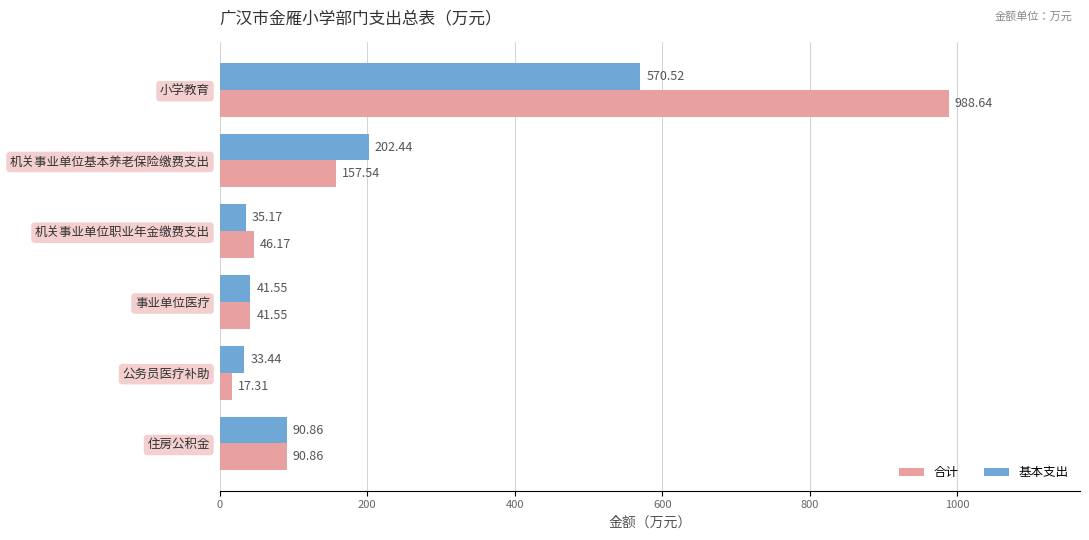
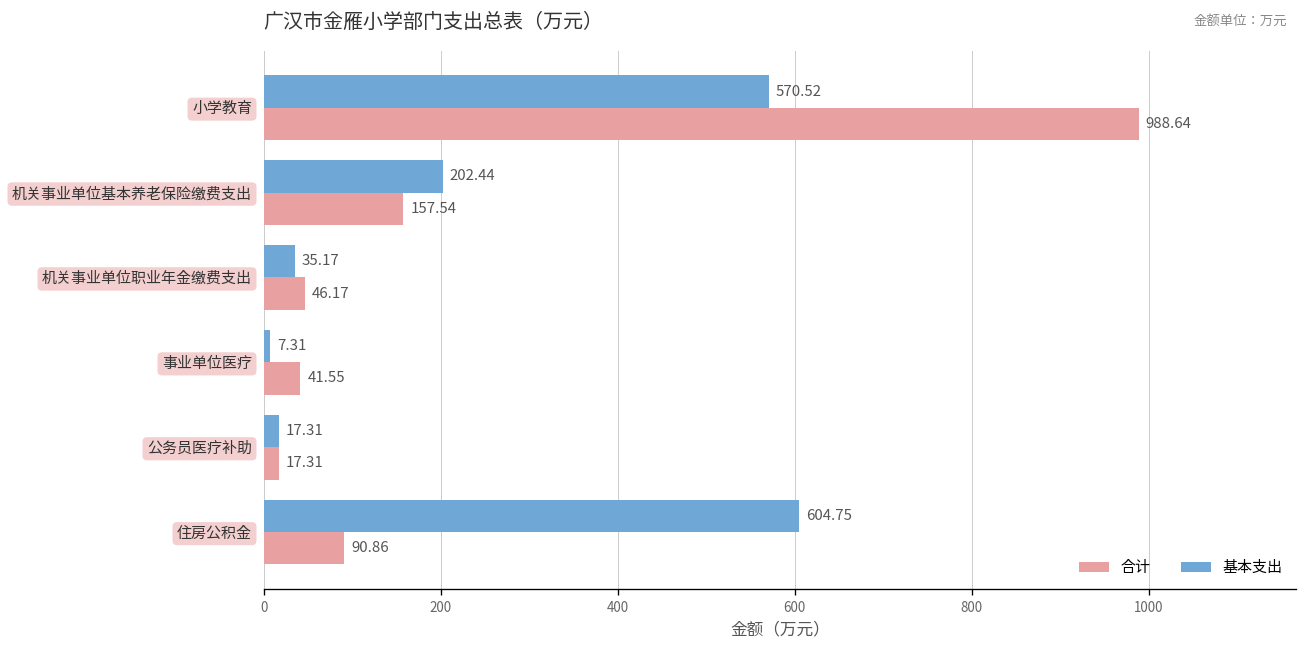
基本支出, 事业单位医疗: 41.55 -> 7.31
基本支出, 公务员医疗补助: 33.44 -> 17.31
基本支出, 住房公积金: 90.86 -> 604.75
